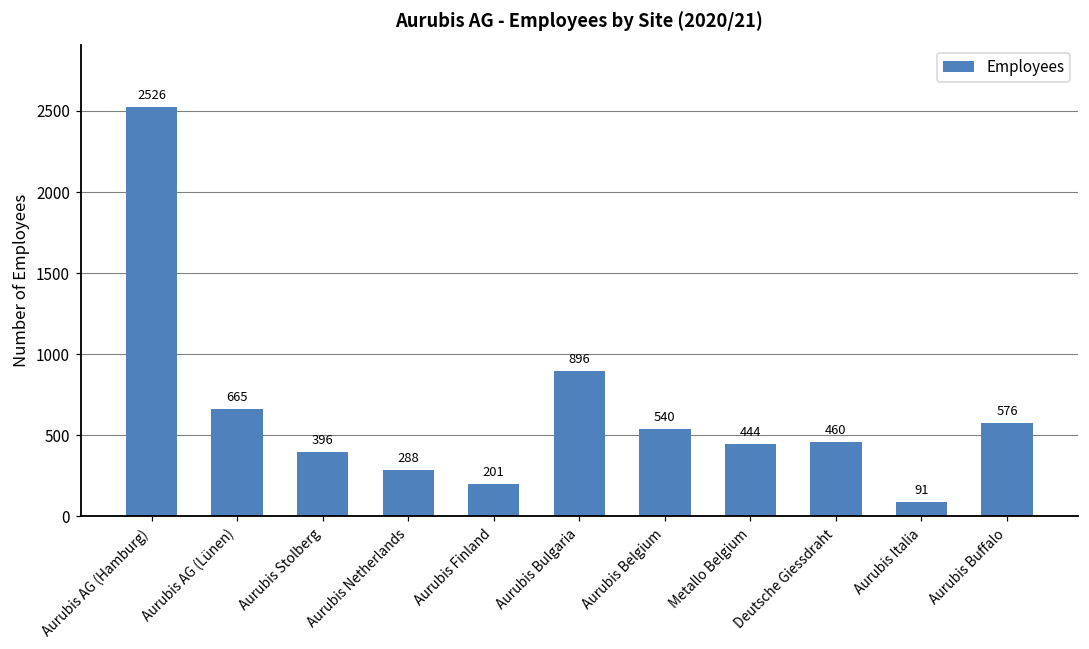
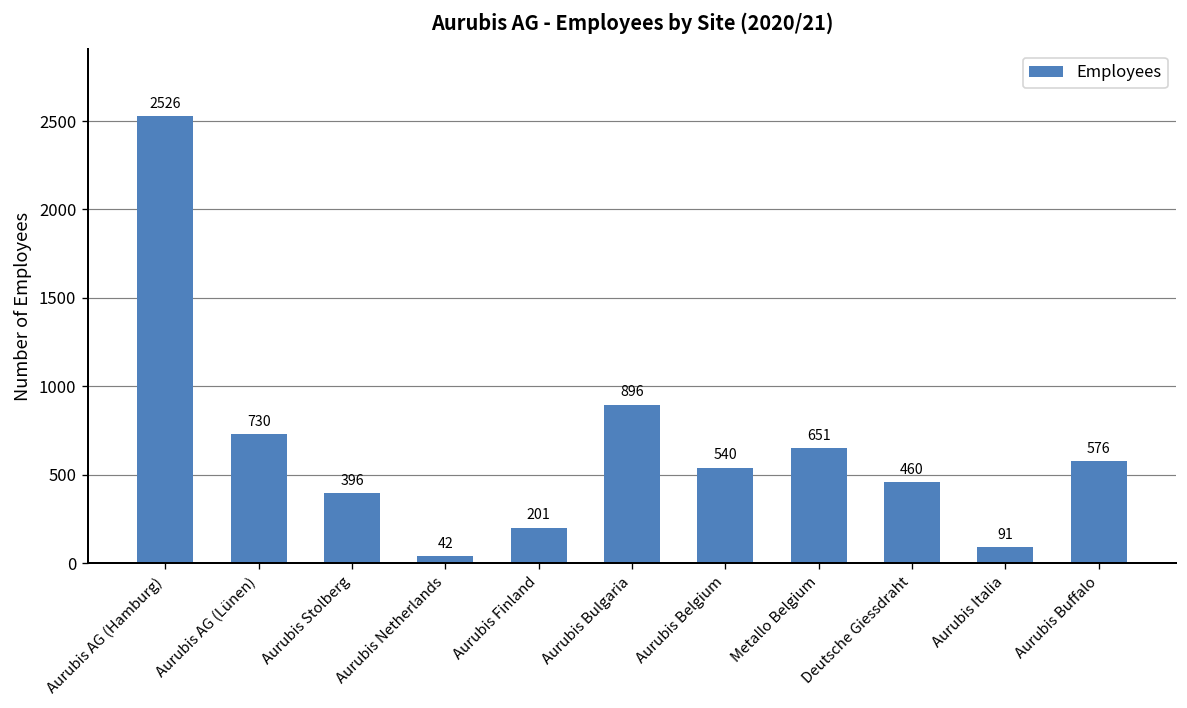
Aurubis AG (Lünen): 665 -> 730
Aurubis Netherlands: 288 -> 42
Metallo Belgium: 444 -> 651
